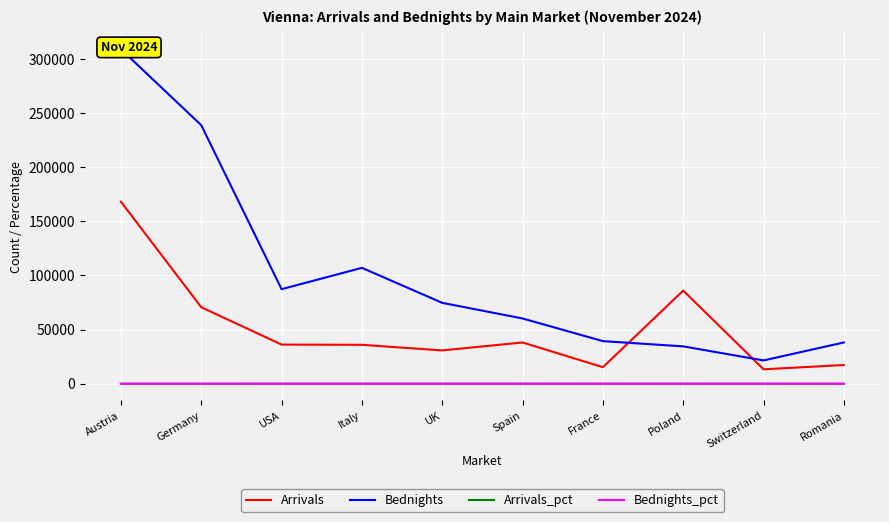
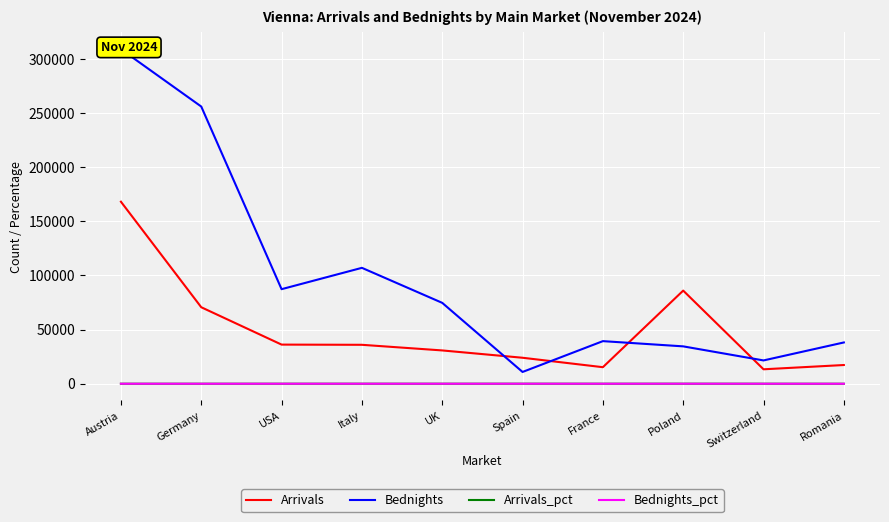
Bednights, Germany: 239000 -> 256000
Arrivals, Spain: 38000 -> 24000
Bednights, Spain: 60000 -> 11000
